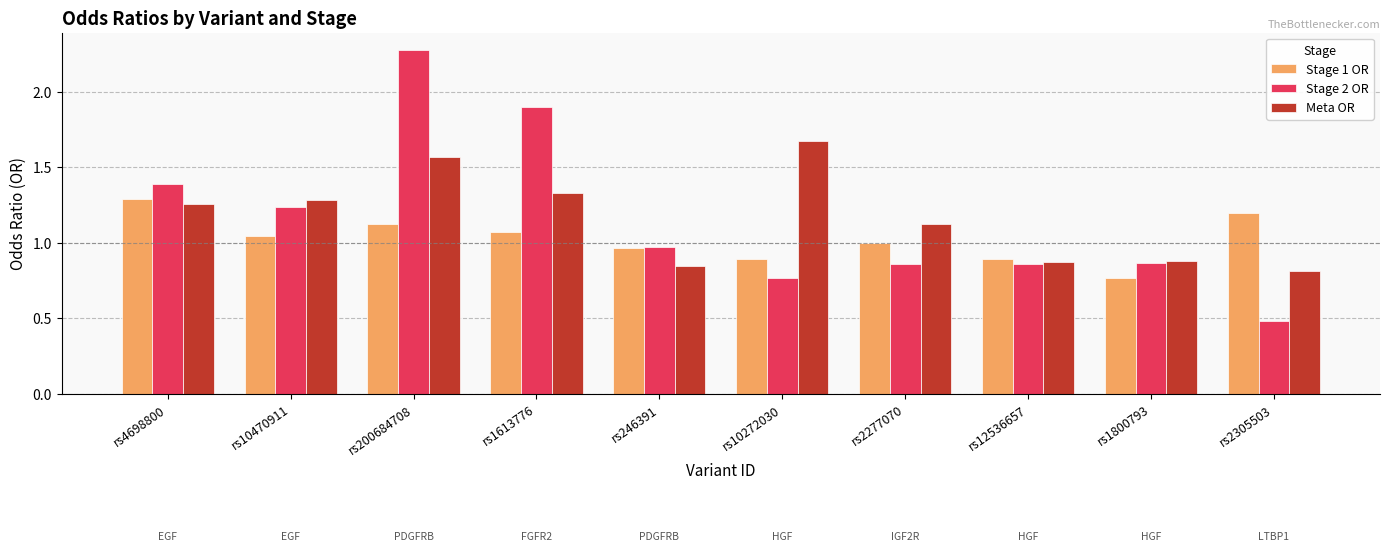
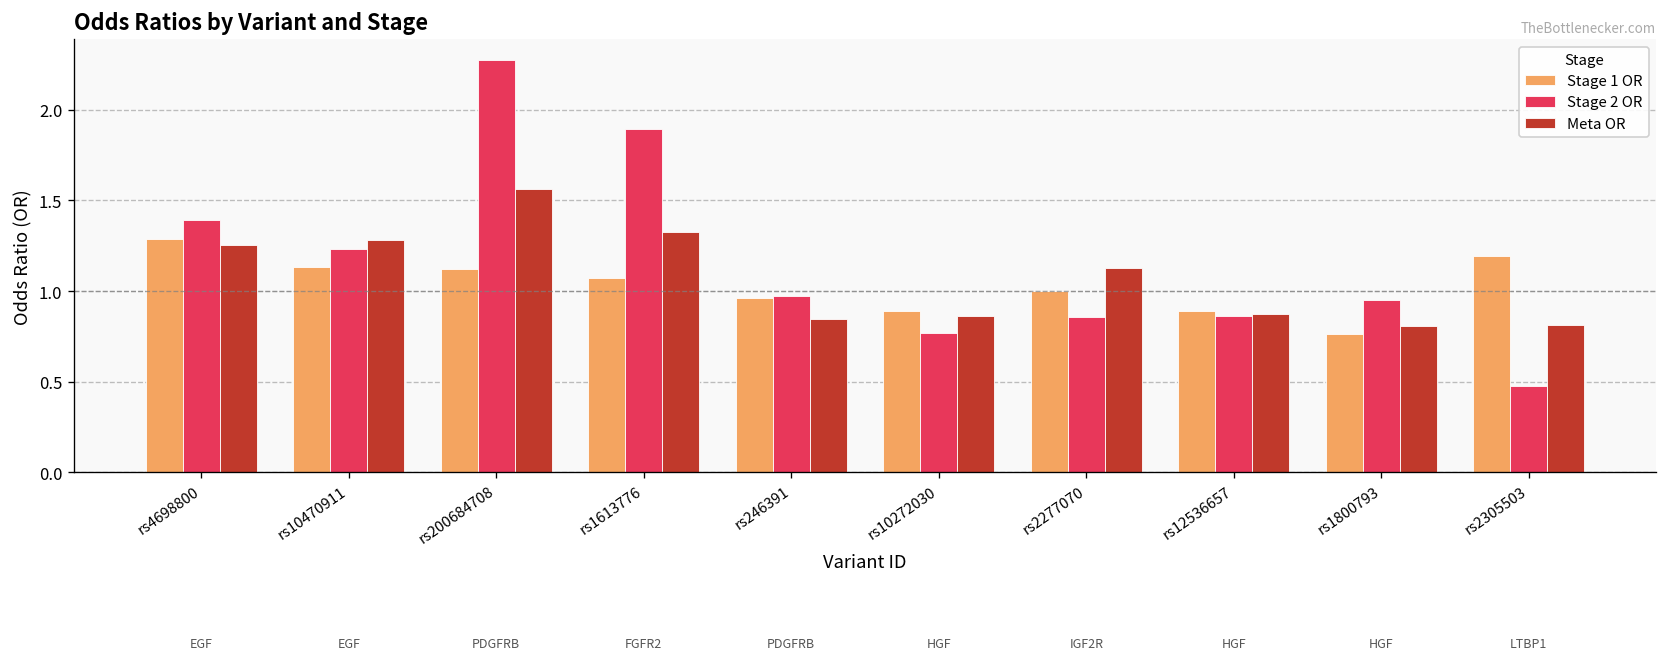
Stage 1 OR, rs10470911: 1.04 -> 1.13
Meta OR, rs10272030: 1.67 -> 0.86
Stage 2 OR, rs1800793: 0.87 -> 0.95
Meta OR, rs1800793: 0.88 -> 0.81
